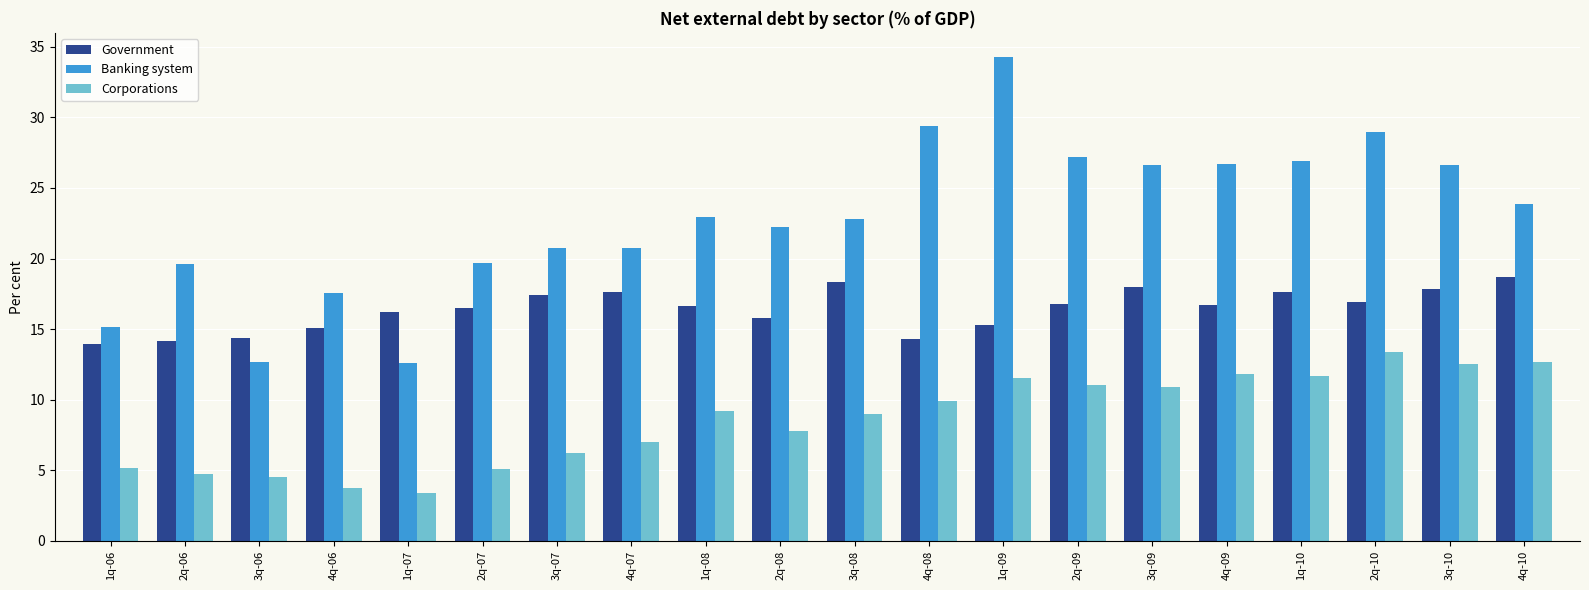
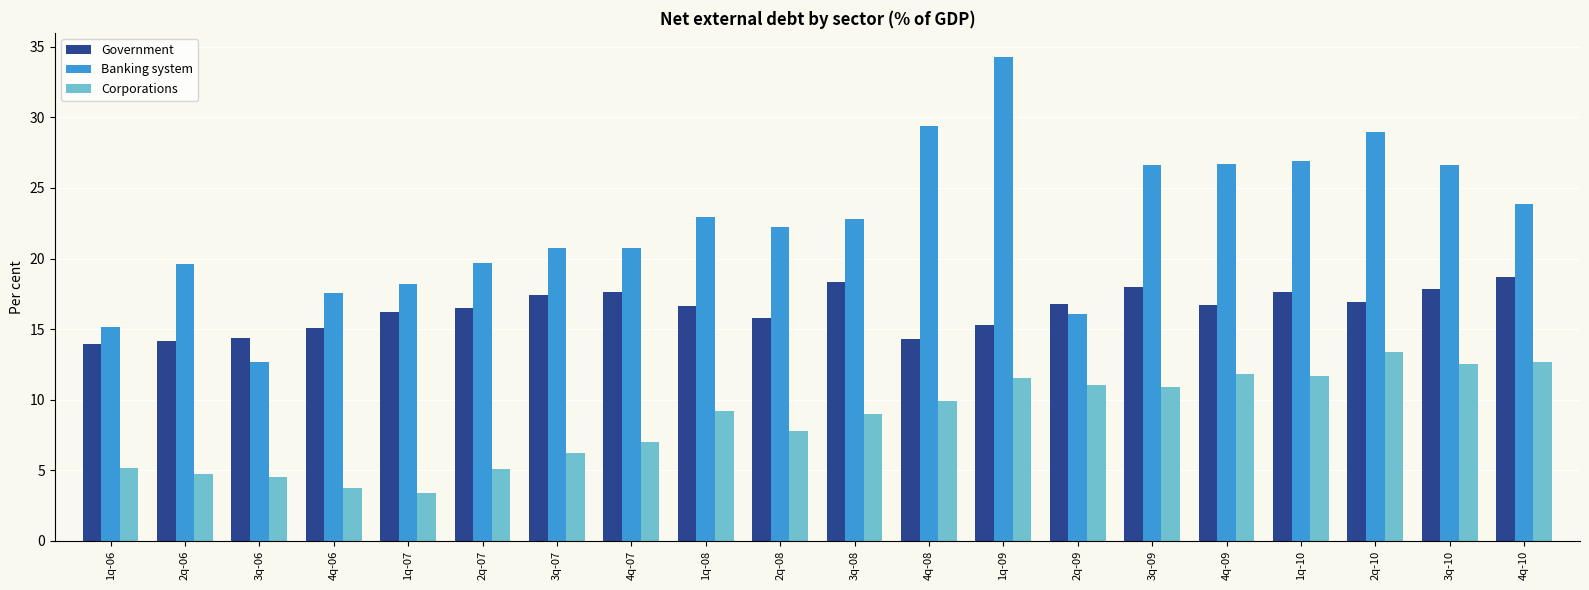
Banking system, 1q-07: 12.6 -> 18.2
Banking system, 2q-09: 27.2 -> 16.1
